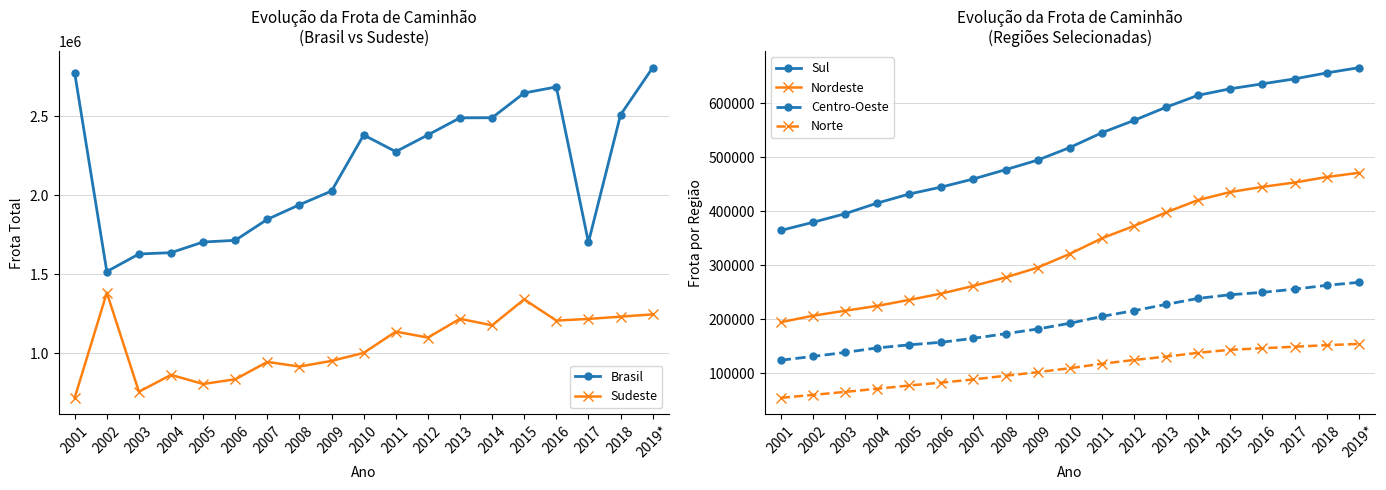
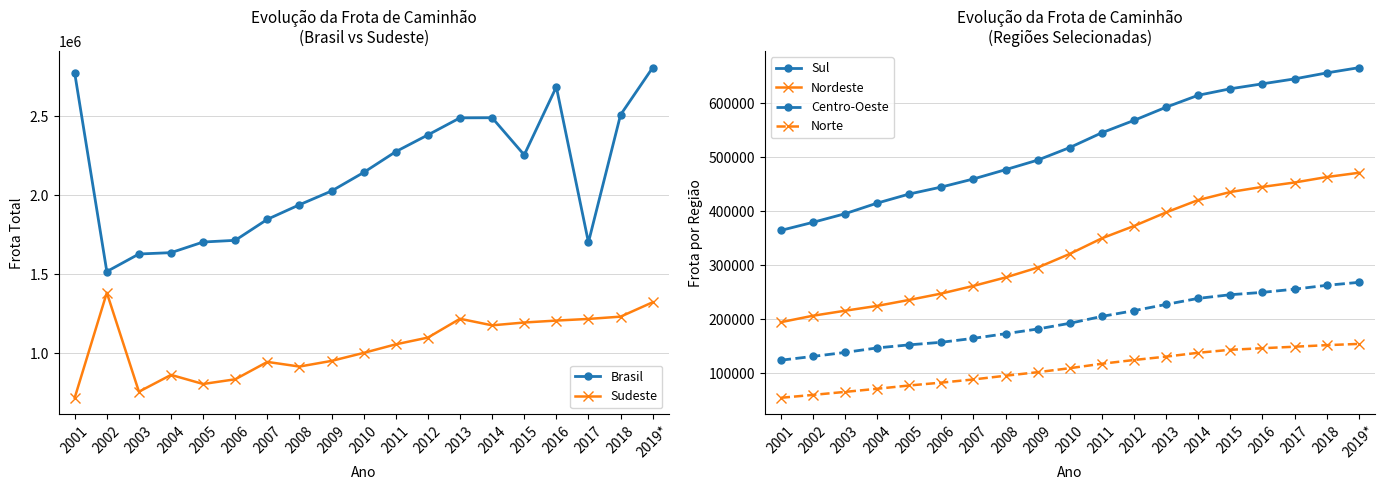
Evolução da Frota de Caminhão (Brasil vs Sudeste), Brasil, 2010: 2380000 -> 2140000
Evolução da Frota de Caminhão (Brasil vs Sudeste), Sudeste, 2011: 1140000 -> 1060000
Evolução da Frota de Caminhão (Brasil vs Sudeste), Brasil, 2015: 2650000 -> 2250000
Evolução da Frota de Caminhão (Brasil vs Sudeste), Sudeste, 2015: 1340000 -> 1190000
Evolução da Frota de Caminhão (Brasil vs Sudeste), Sudeste, 2019*: 1250000 -> 1320000
